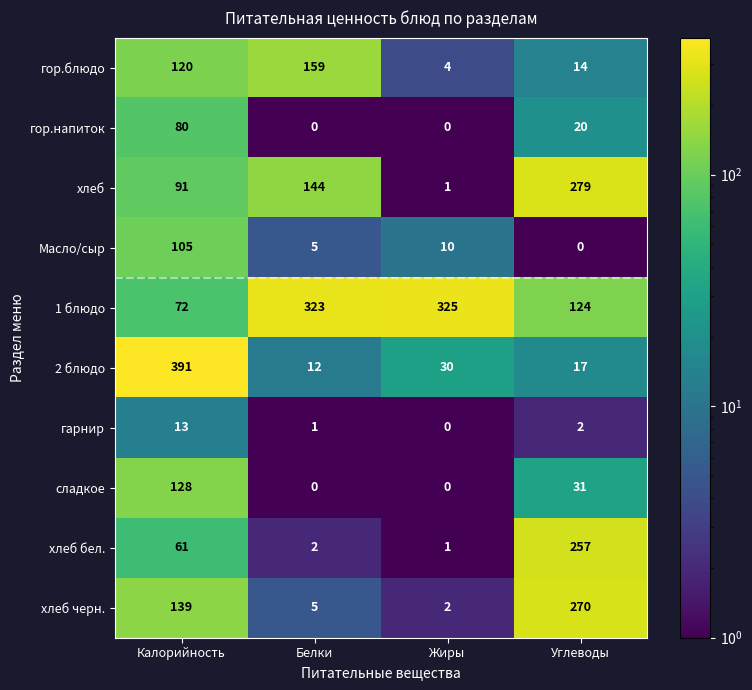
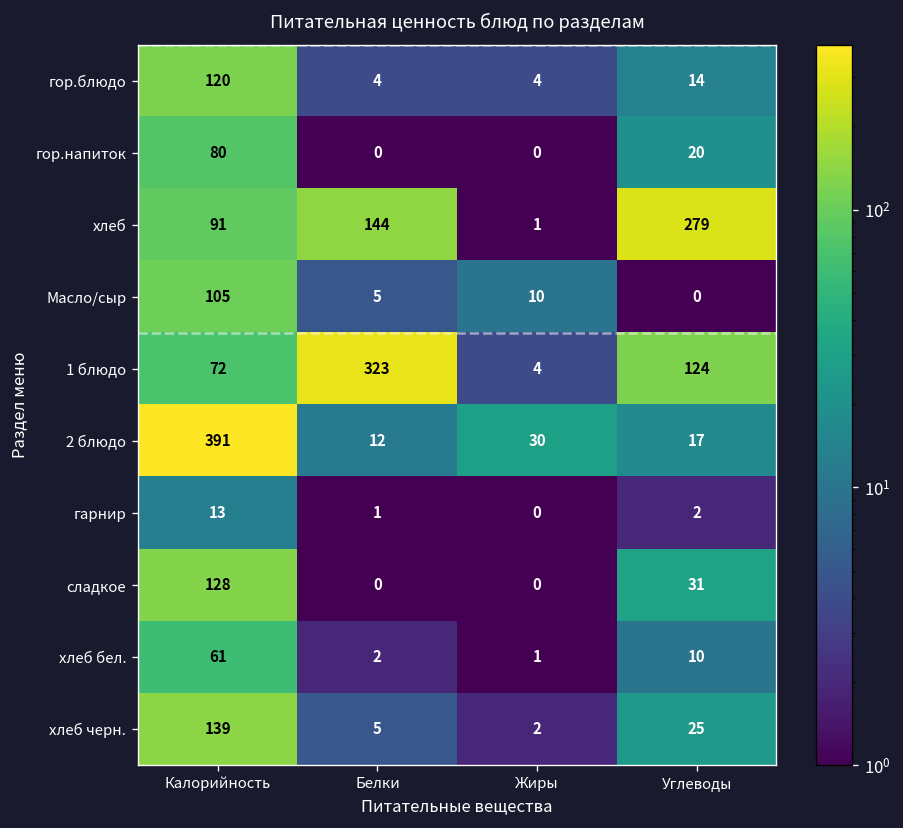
гор.блюдо, Белки: 159 -> 4
1 блюдо, Жиры: 325 -> 4
хлеб бел., Углеводы: 257 -> 10
хлеб черн., Углеводы: 270 -> 25
